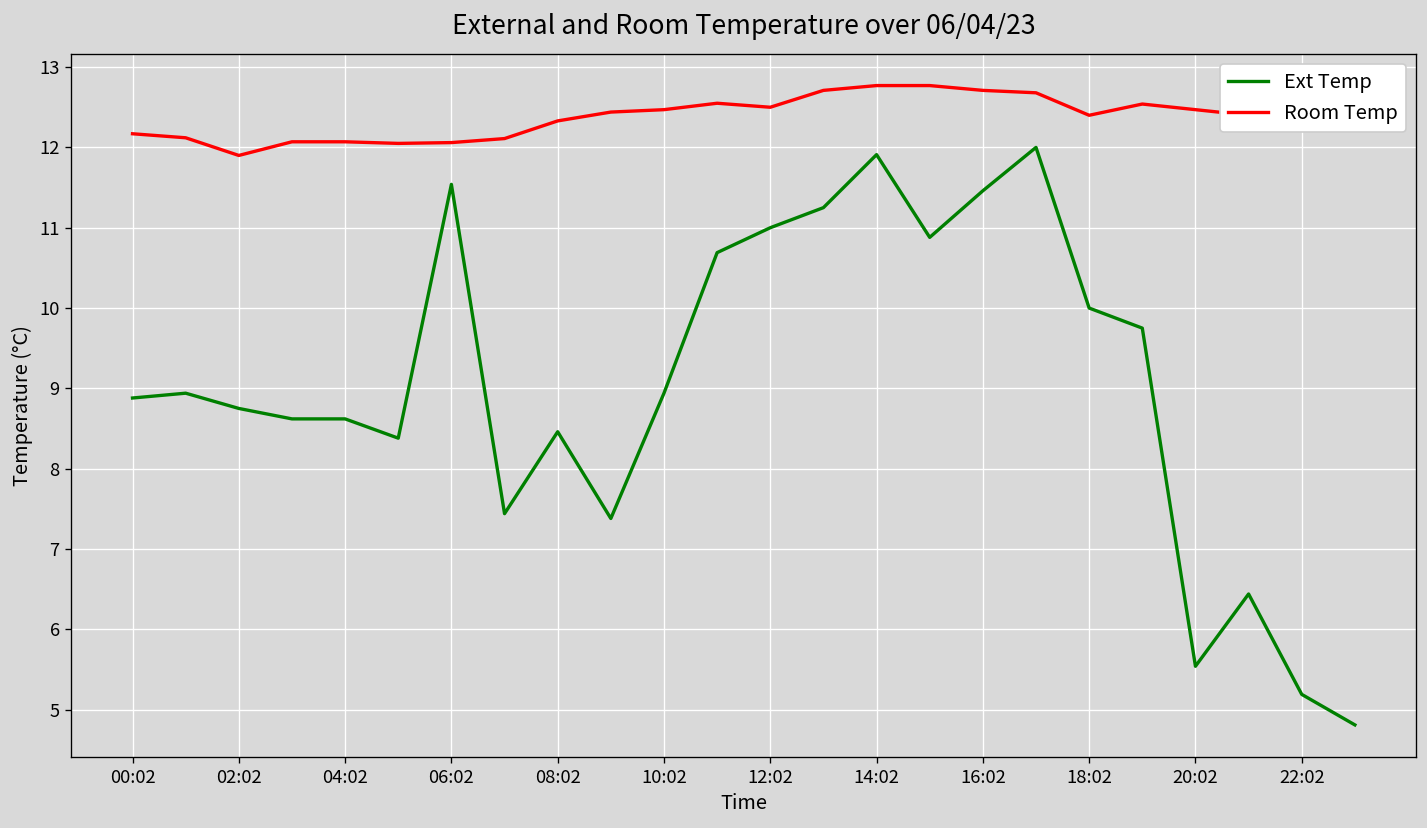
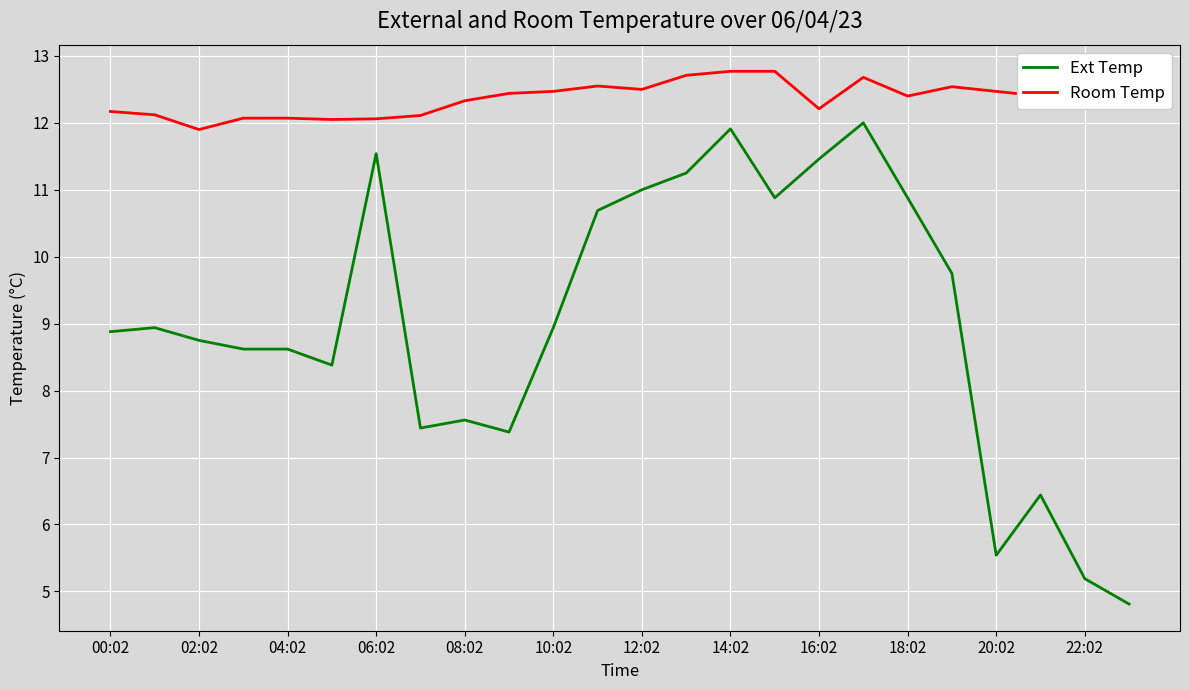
Ext Temp, 08:02: 8.5 -> 7.6
Room Temp, 16:02: 12.7 -> 12.2
Ext Temp, 18:02: 10.0 -> 10.9
